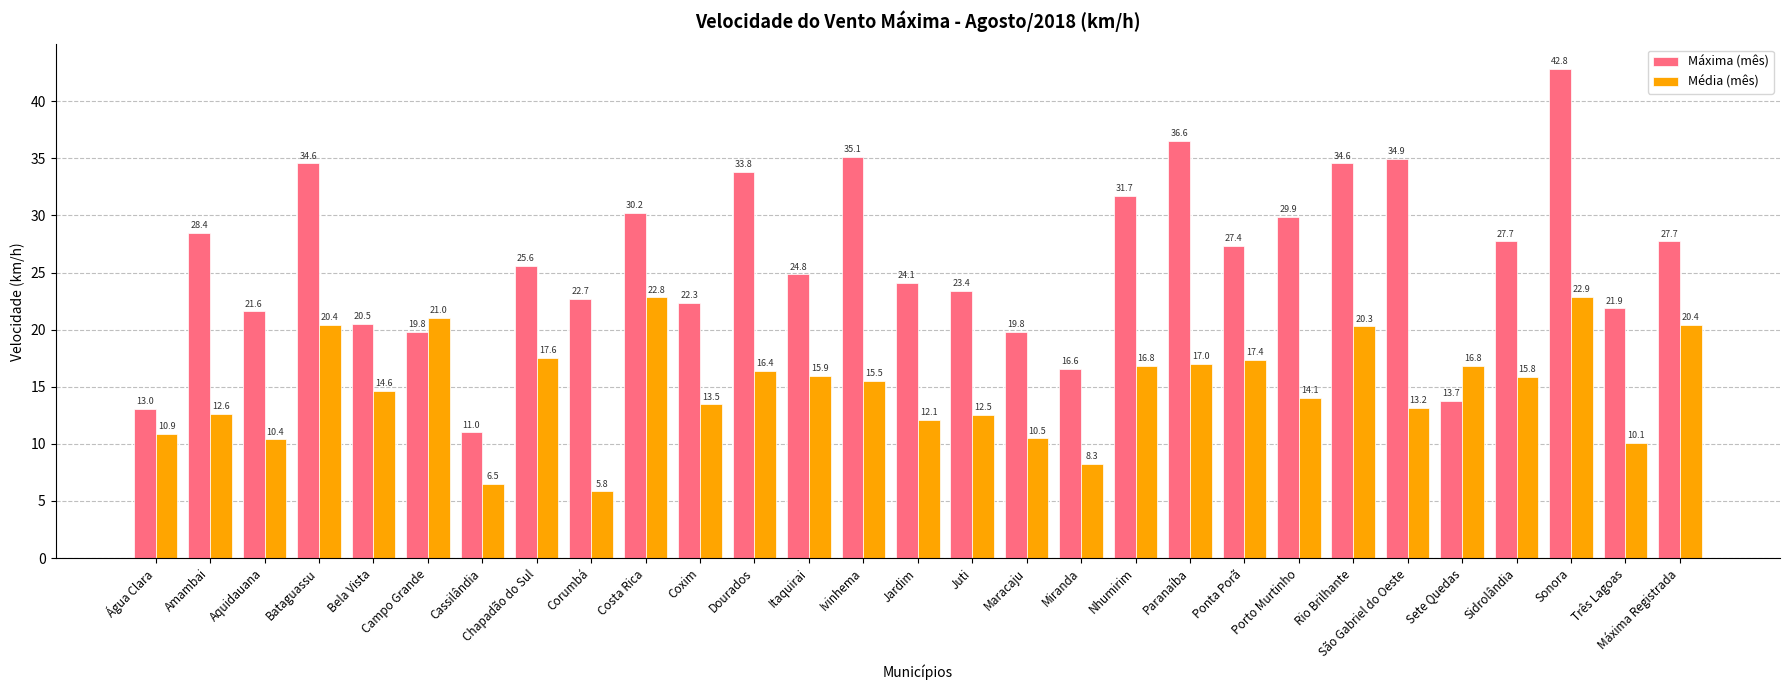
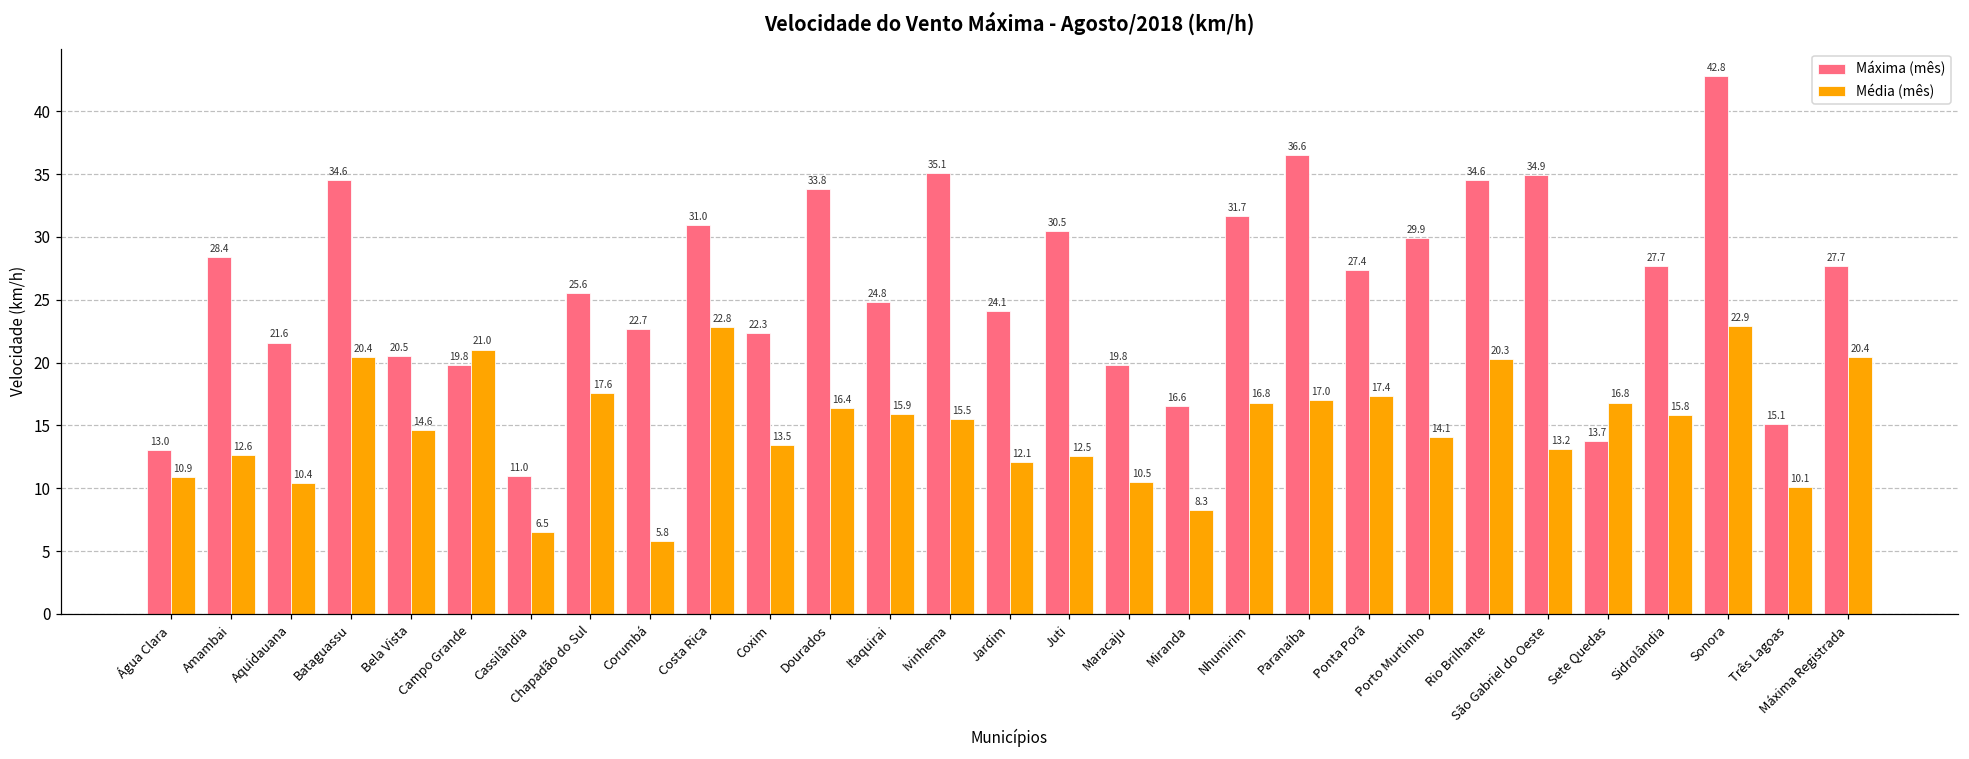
Máxima (mês), Costa Rica: 30.2 -> 31.0
Máxima (mês), Juti: 23.4 -> 30.5
Máxima (mês), Três Lagoas: 21.9 -> 15.1
